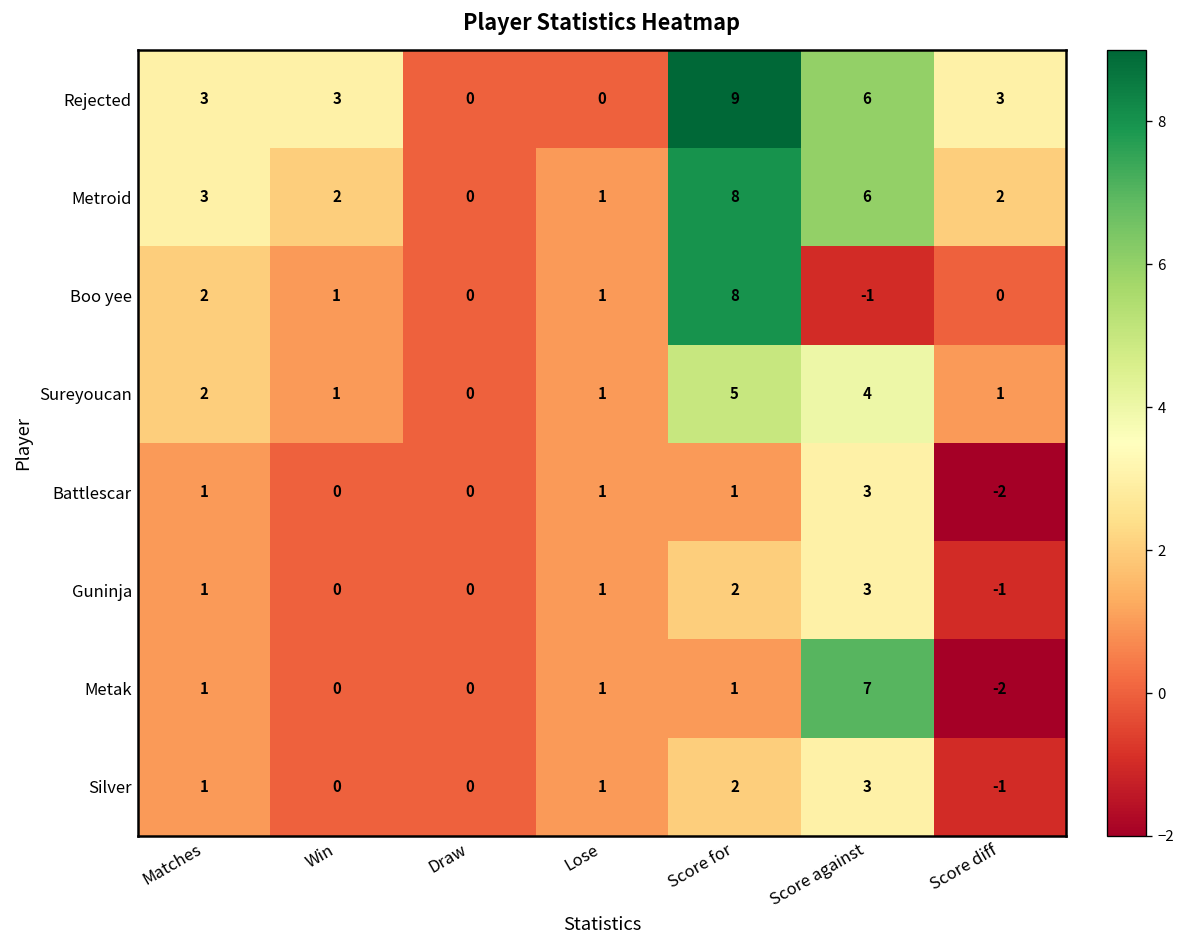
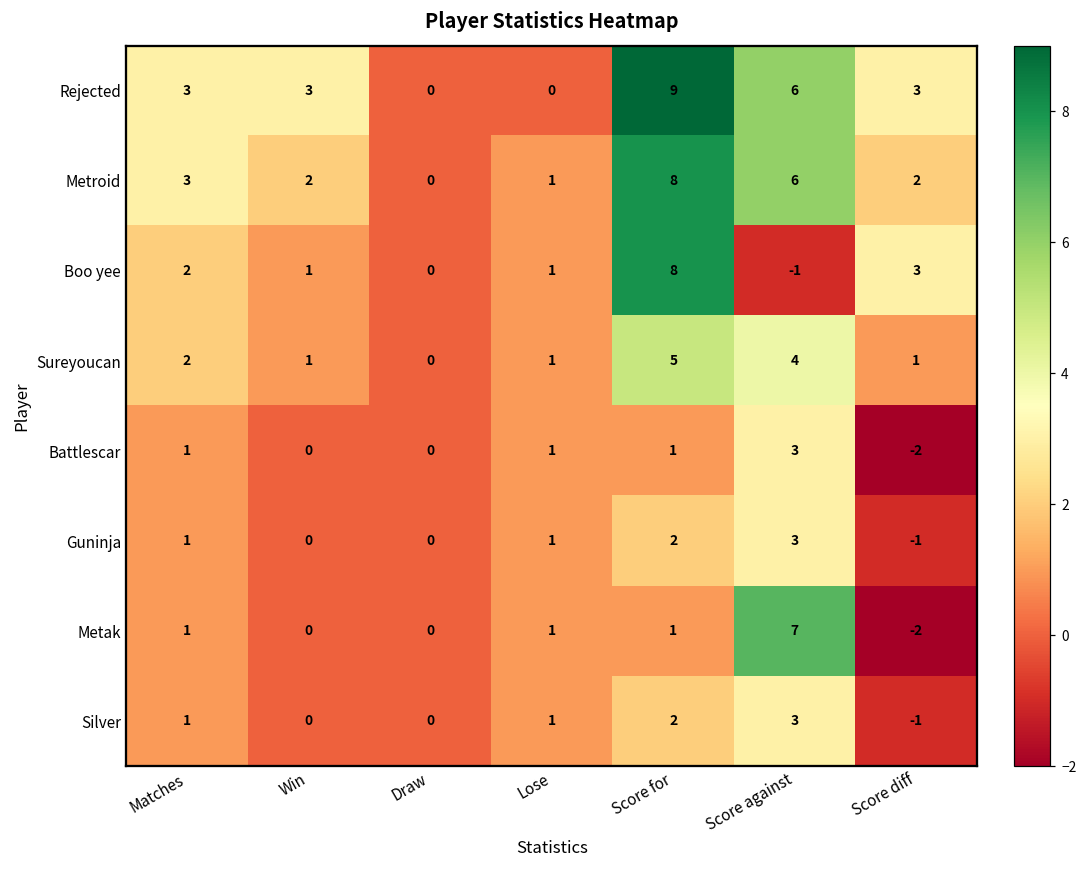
Boo yee, Score diff: 0 -> 3
